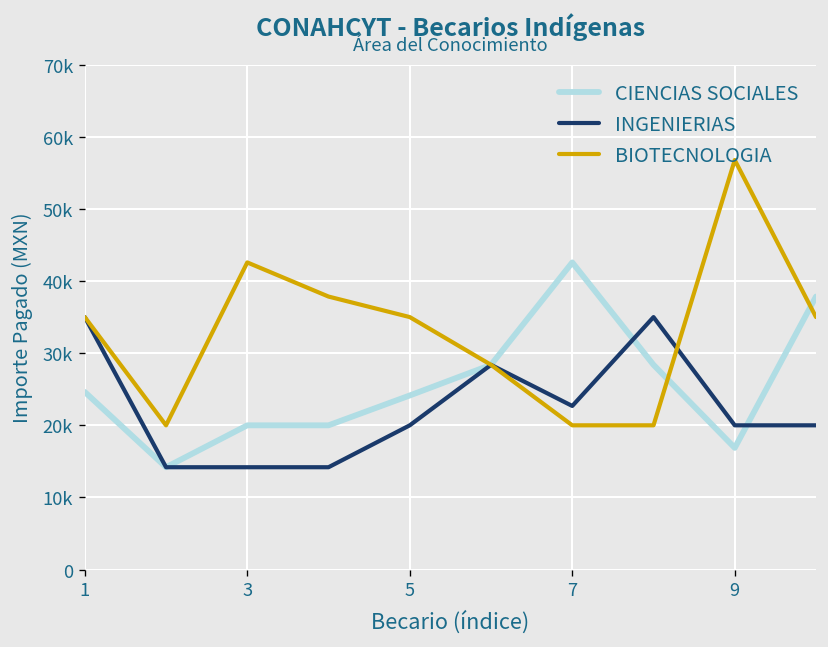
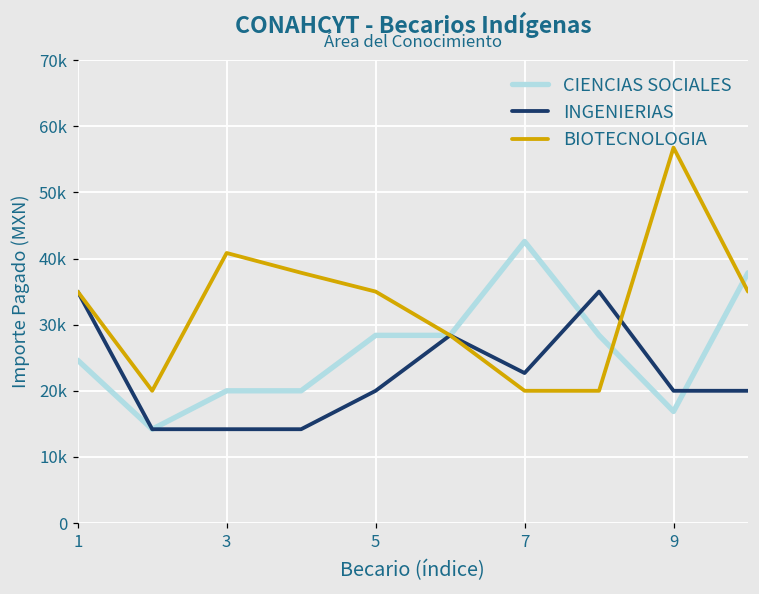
BIOTECNOLOGIA, 3: 43000 -> 41000
CIENCIAS SOCIALES, 5: 24000 -> 28000
